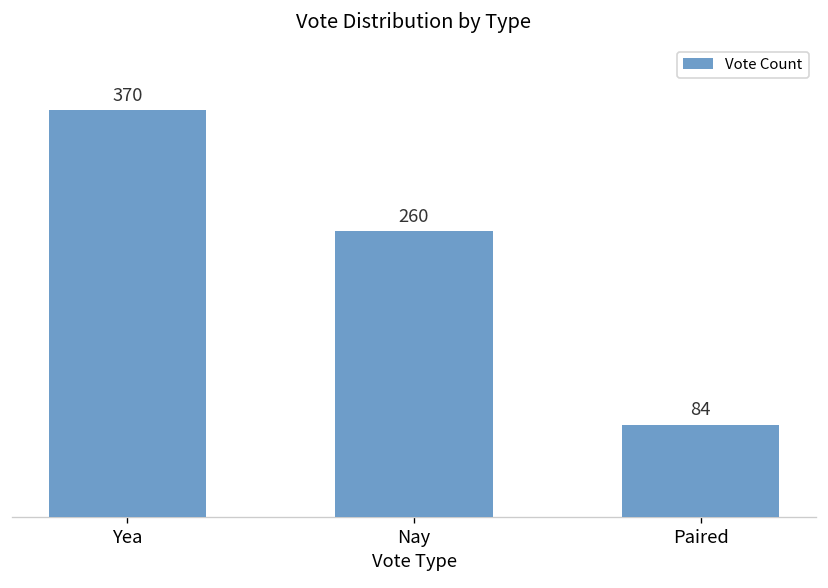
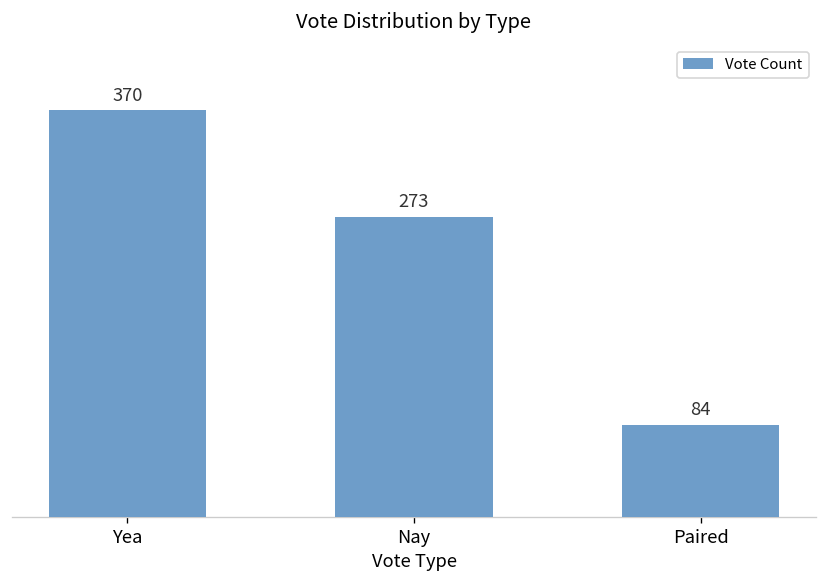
Nay: 260 -> 273
